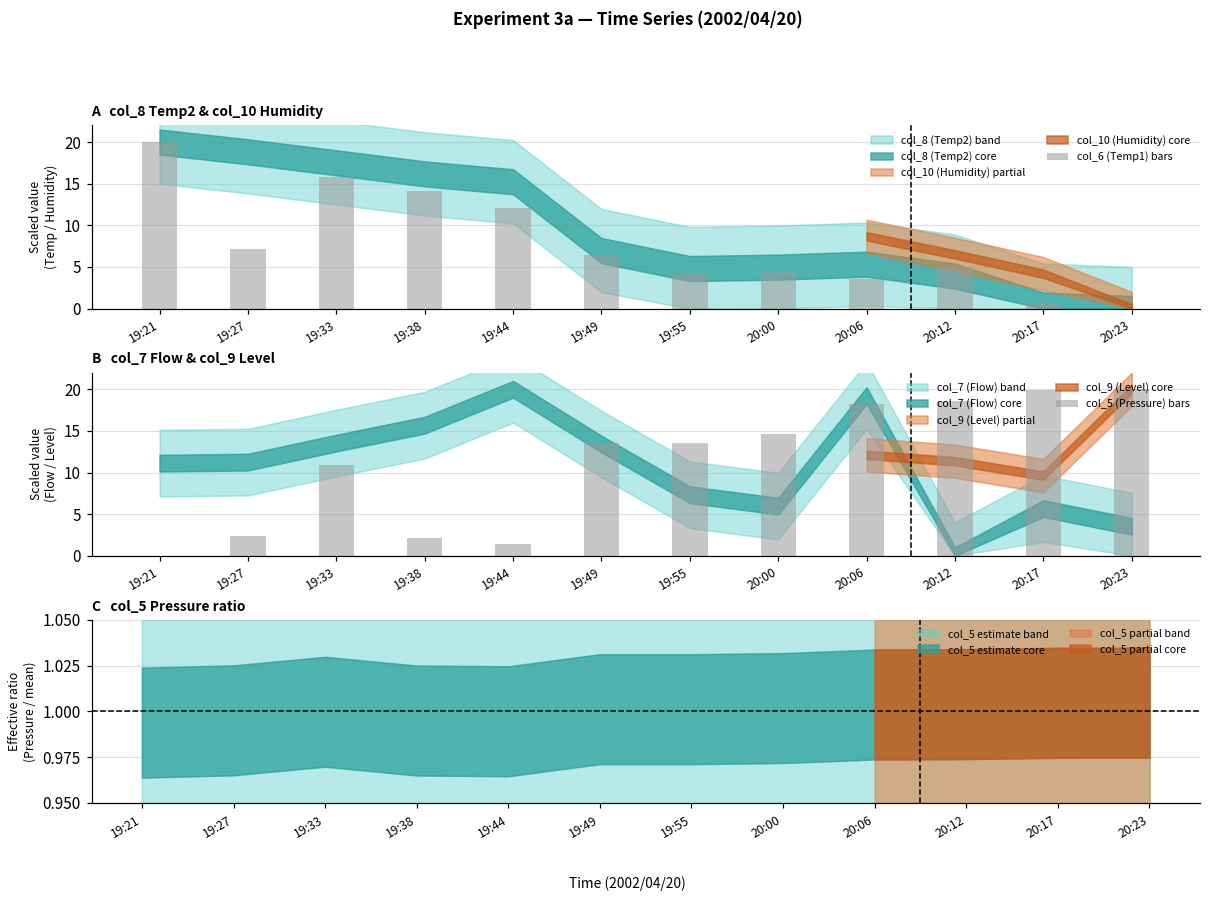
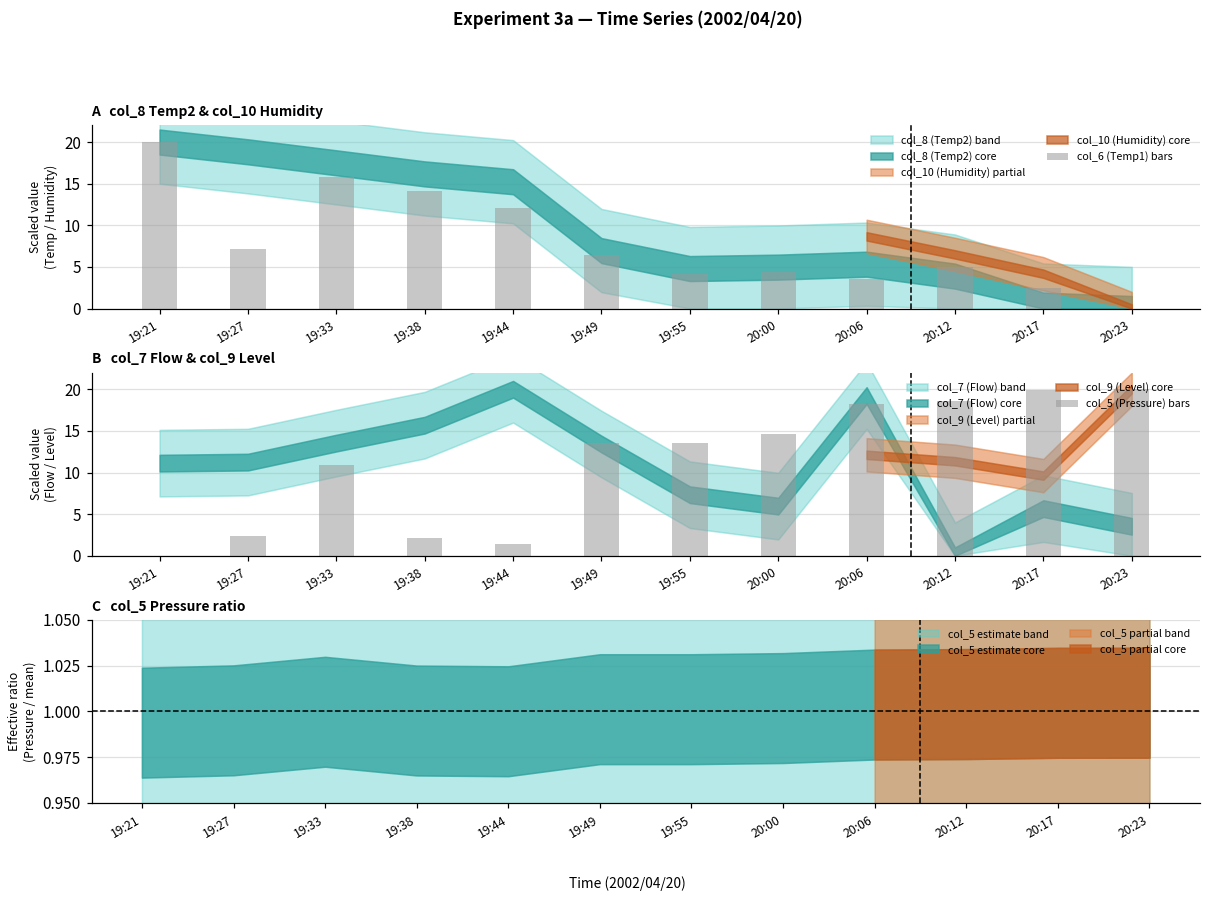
A col_8 Temp2 & col_10 Humidity, col_6 (Temp1) bars, 20:17: 1 -> 2
